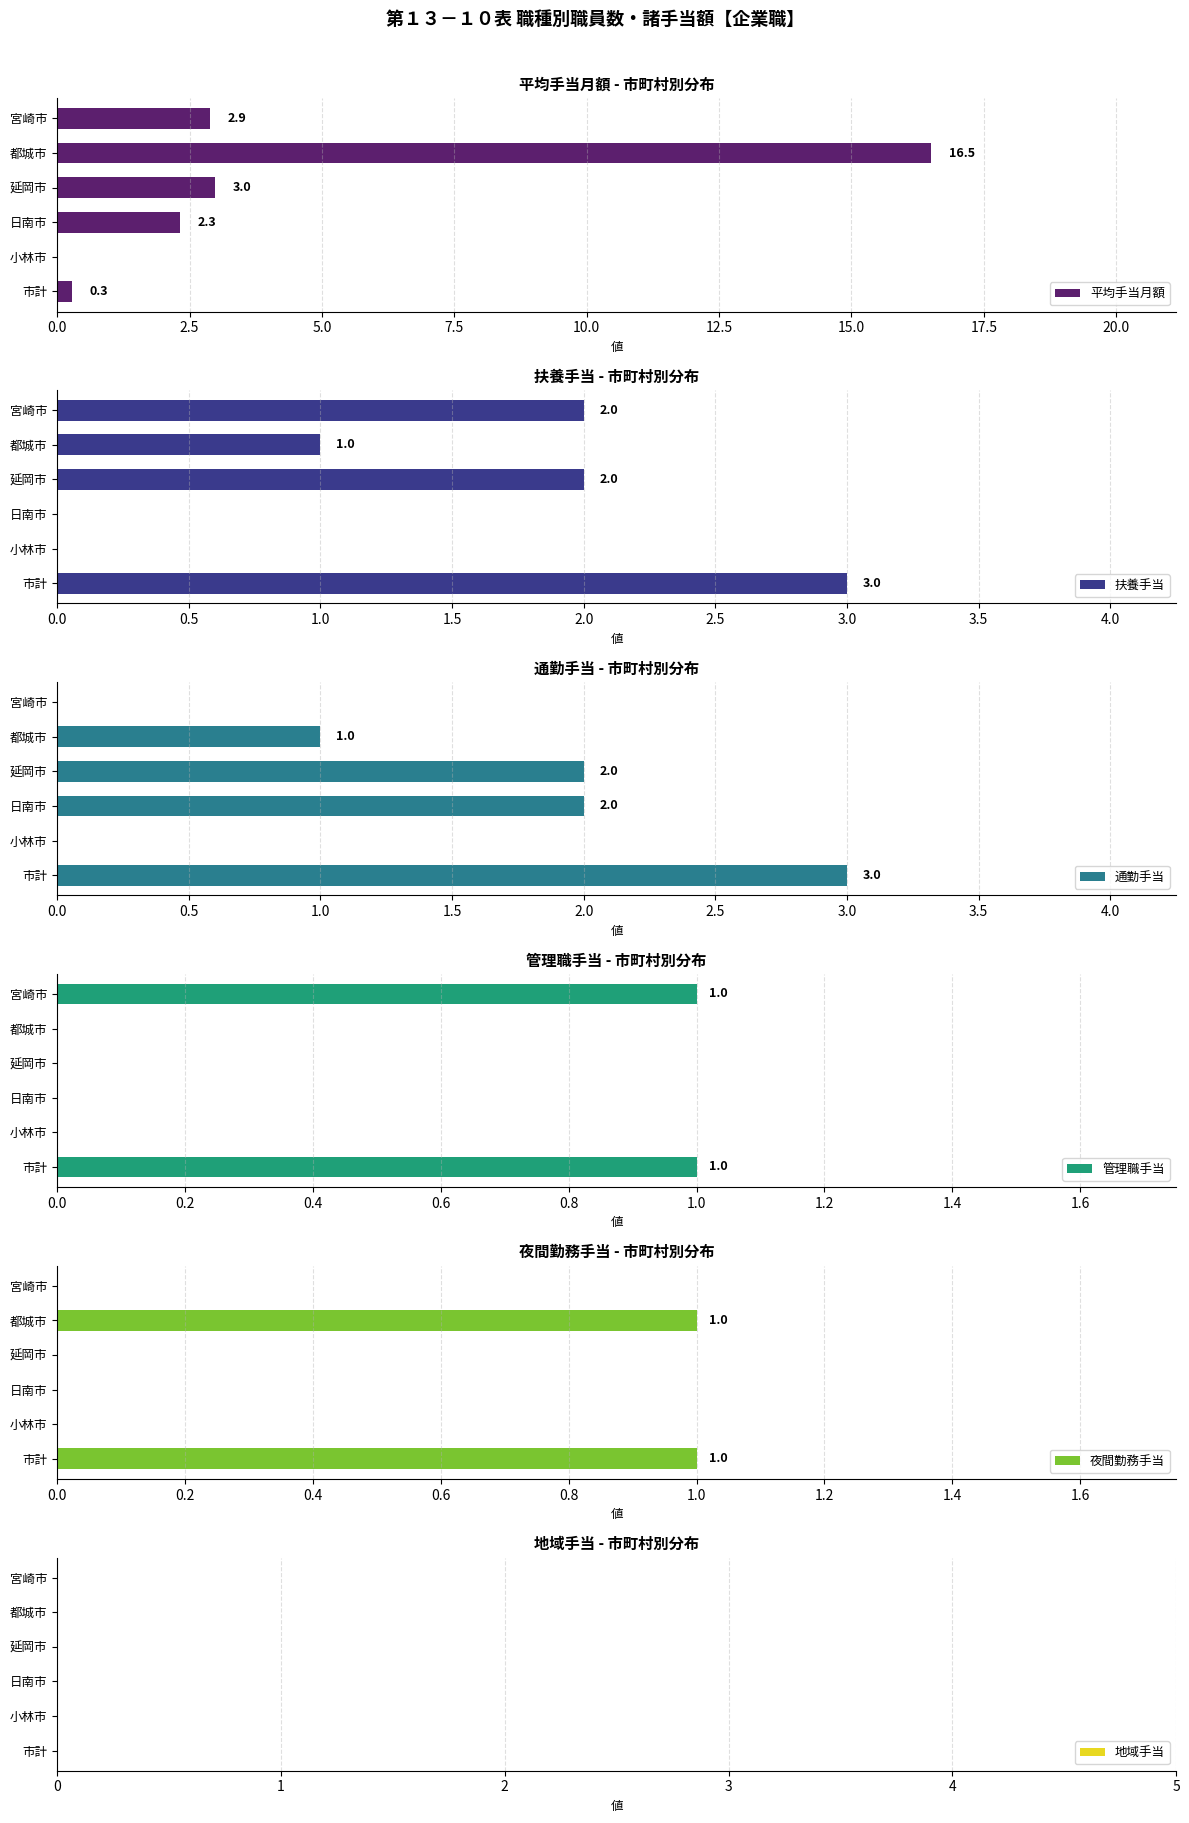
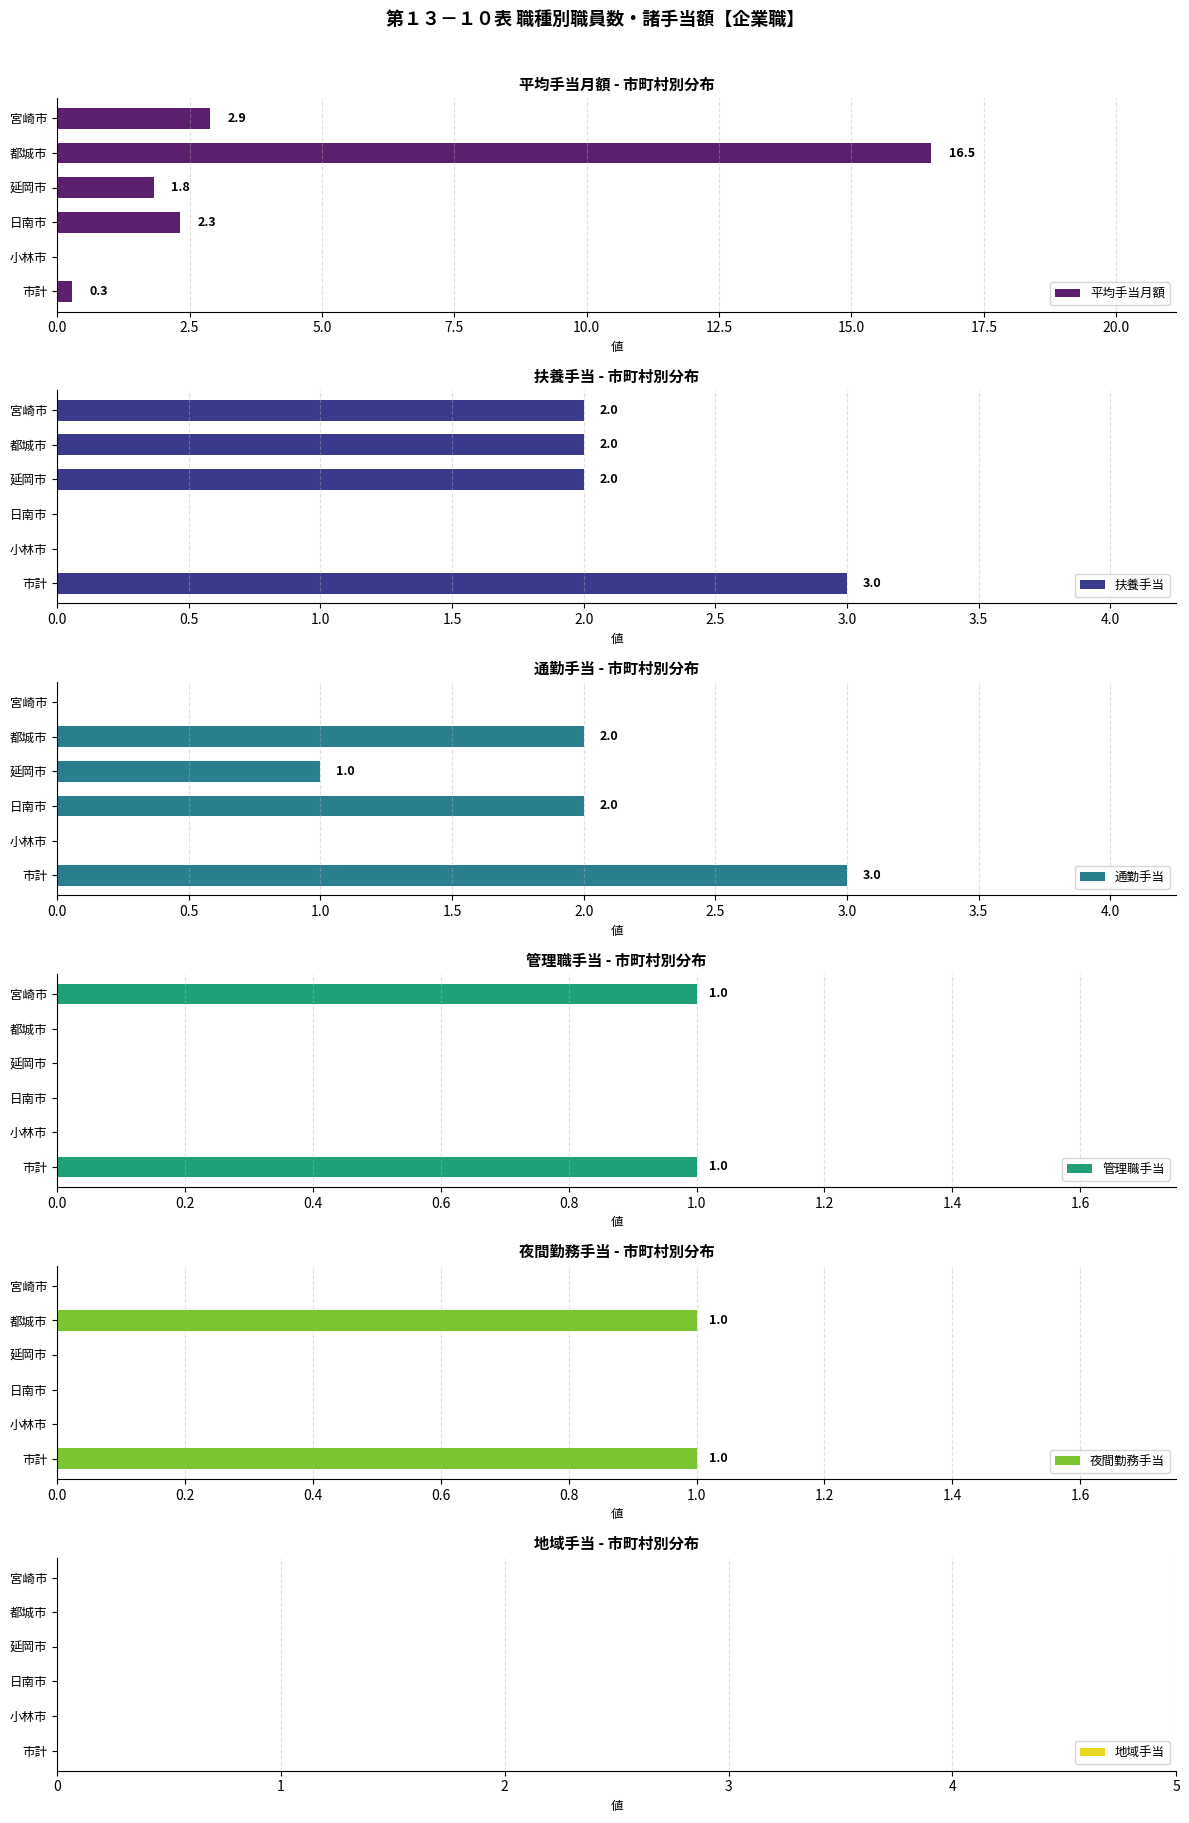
平均手当月額 - 市町村別分布, 延岡市: 3.0 -> 1.8
扶養手当 - 市町村別分布, 都城市: 1.0 -> 2.0
通勤手当 - 市町村別分布, 都城市: 1.0 -> 2.0
通勤手当 - 市町村別分布, 延岡市: 2.0 -> 1.0
